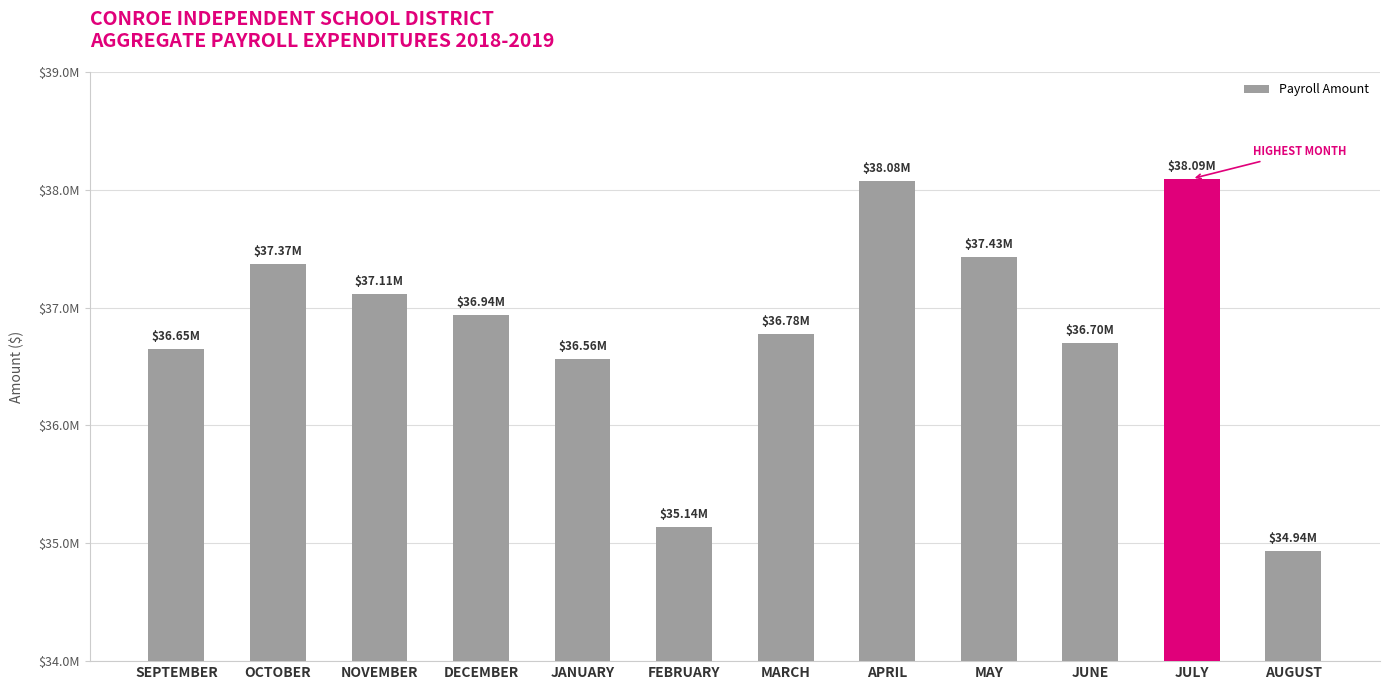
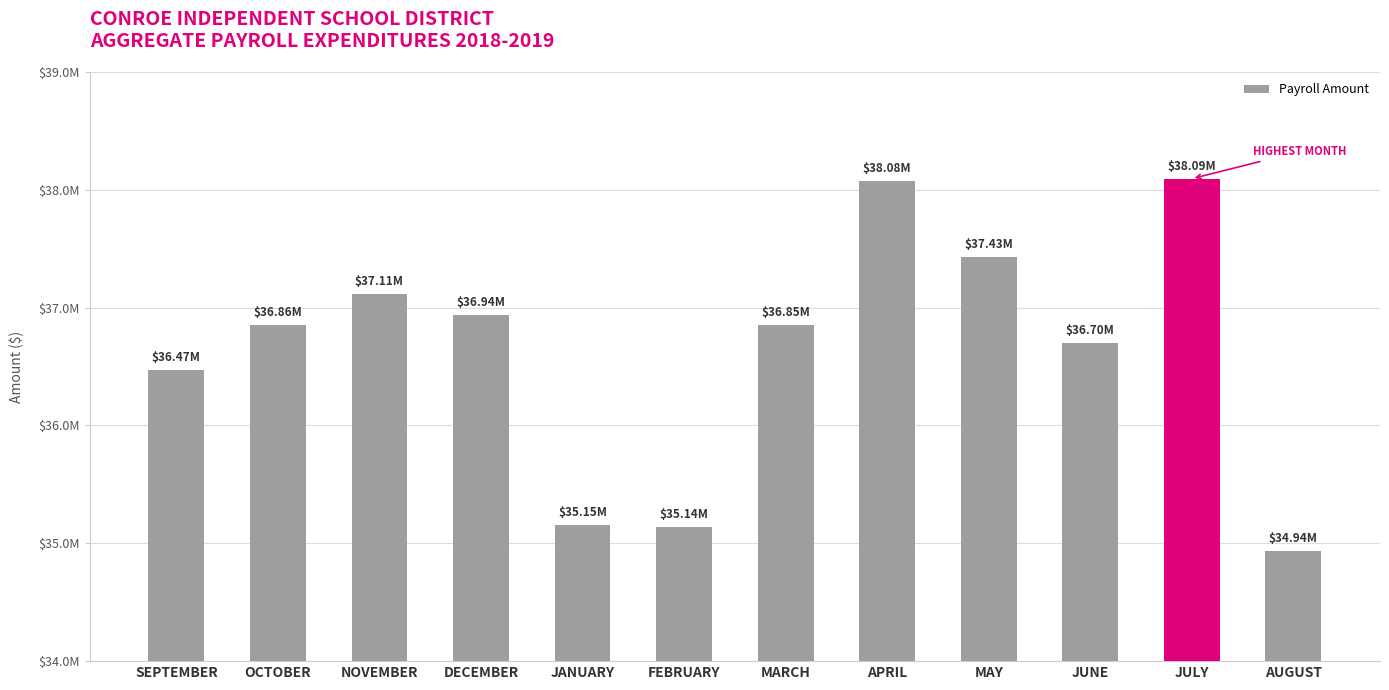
SEPTEMBER: $36.65M -> $36.47M
OCTOBER: $37.37M -> $36.86M
JANUARY: $36.56M -> $35.15M
MARCH: $36.78M -> $36.85M
